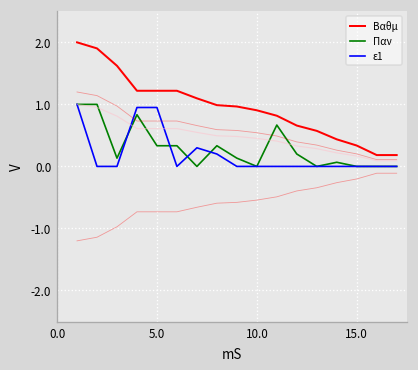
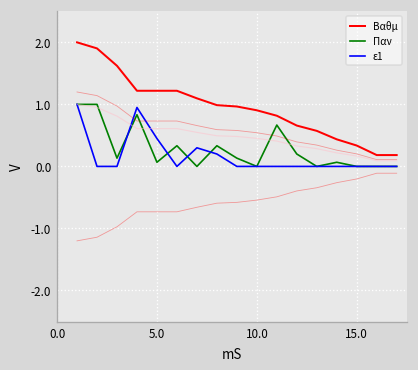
Παν, 5.0: 0.3 -> 0.1
ε1, 5.0: 1.0 -> 0.5
